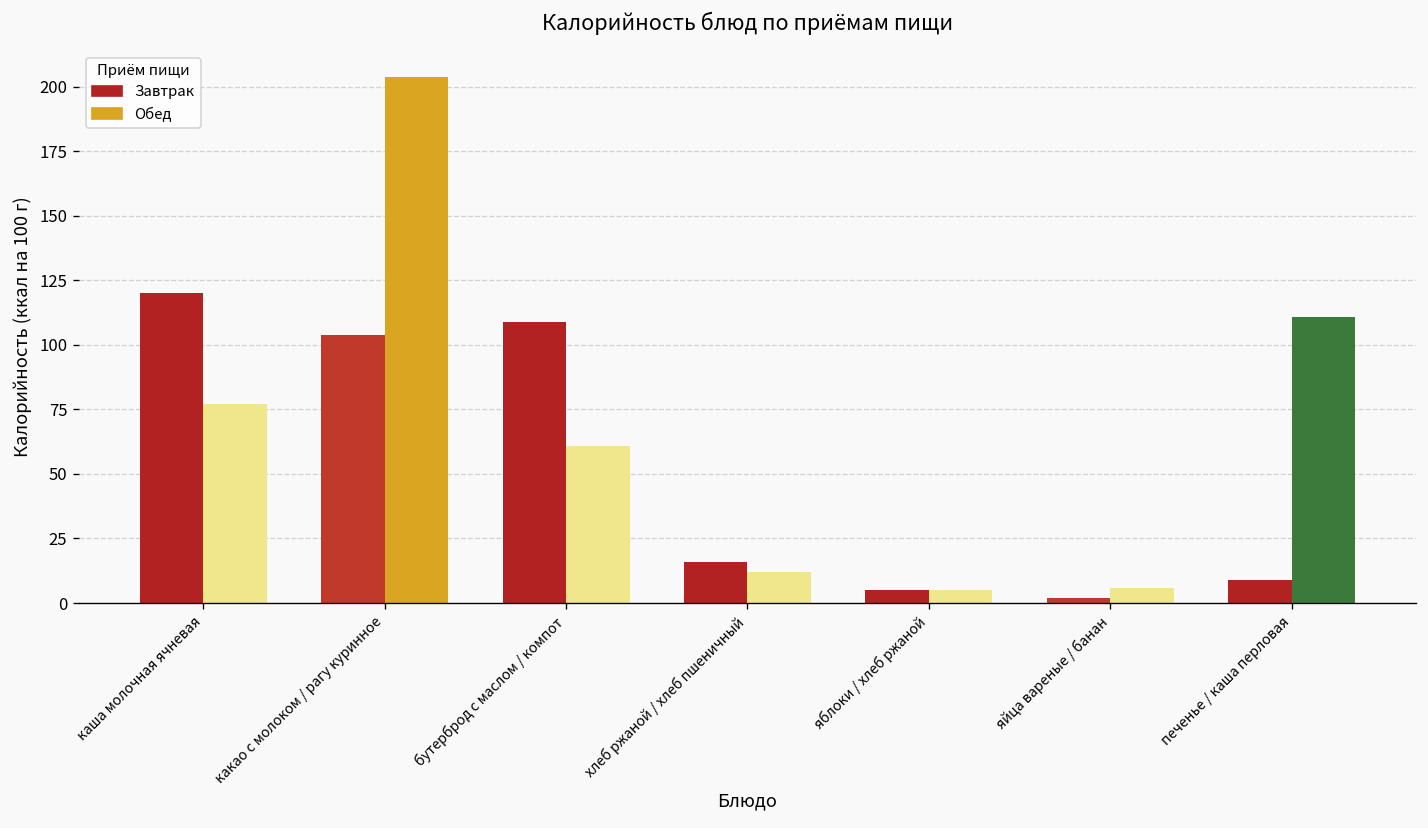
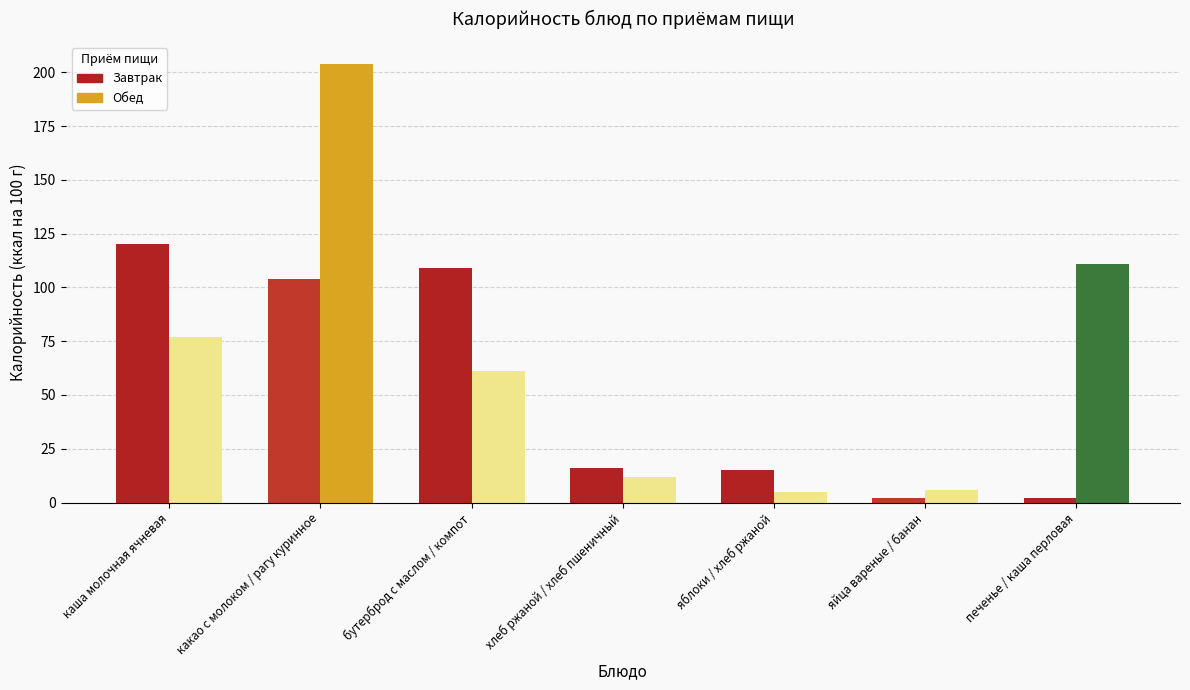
Завтрак, яблоки / хлеб ржаной: 5 -> 15
Завтрак, печенье / каша перловая: 9 -> 2
